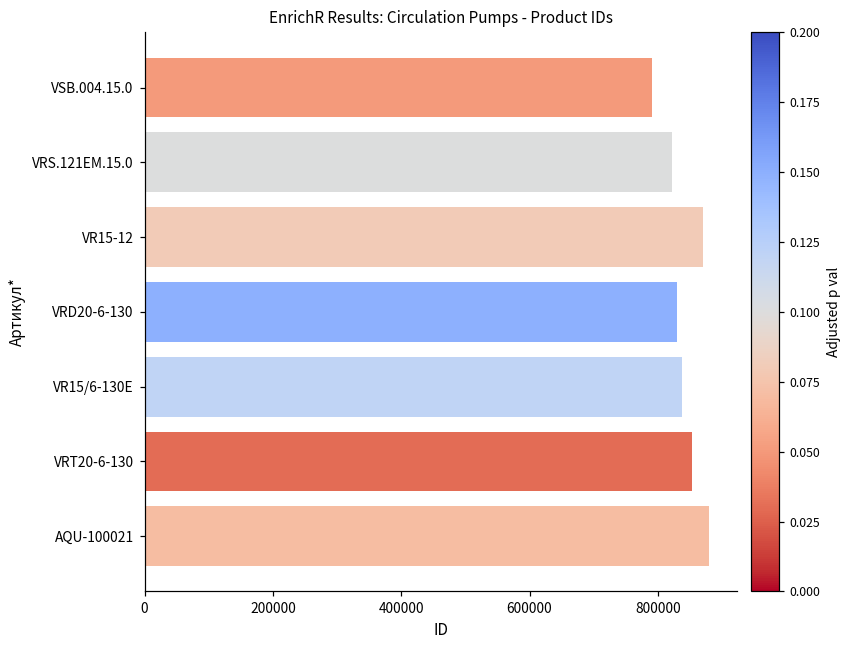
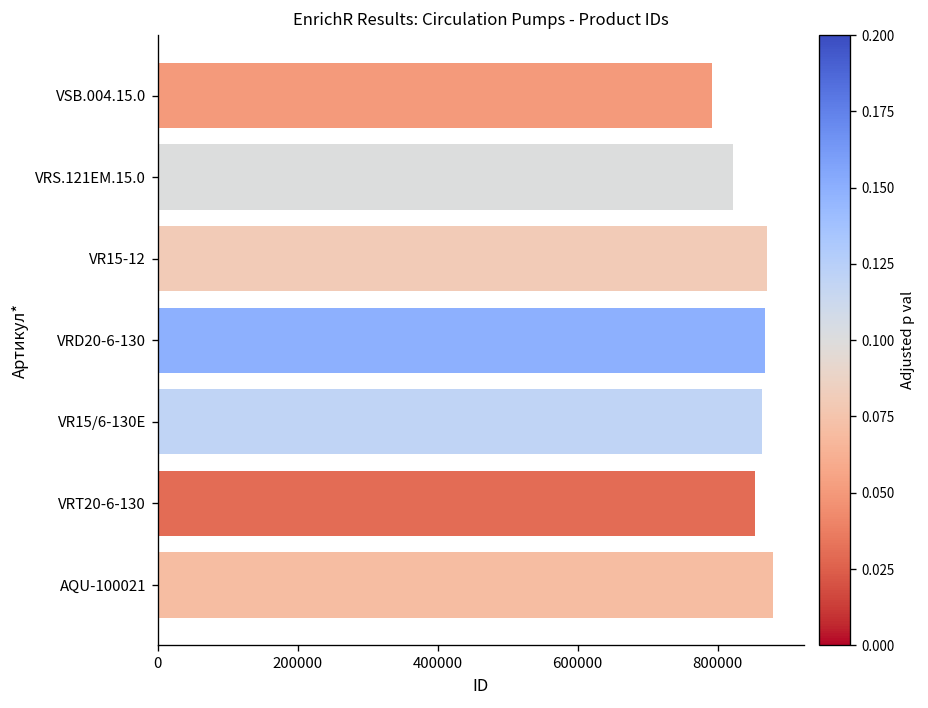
VRD20-6-130: 830000 -> 870000
VR15/6-130E: 840000 -> 860000
